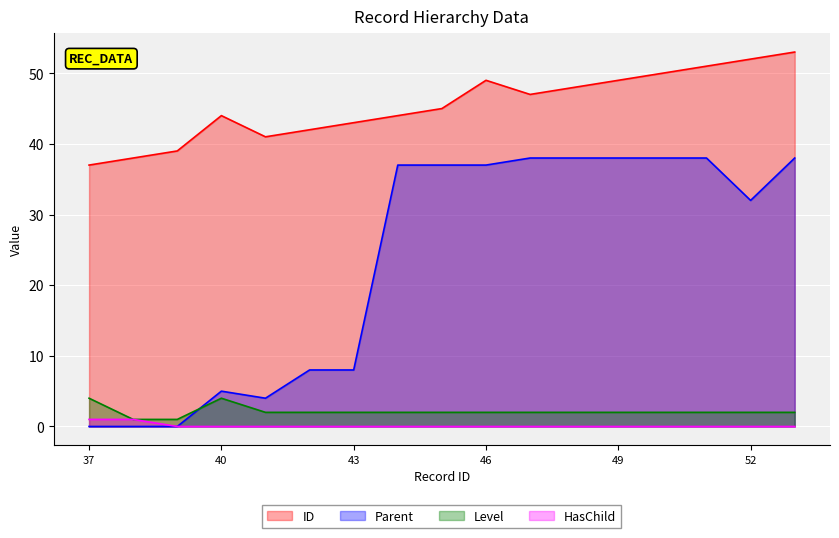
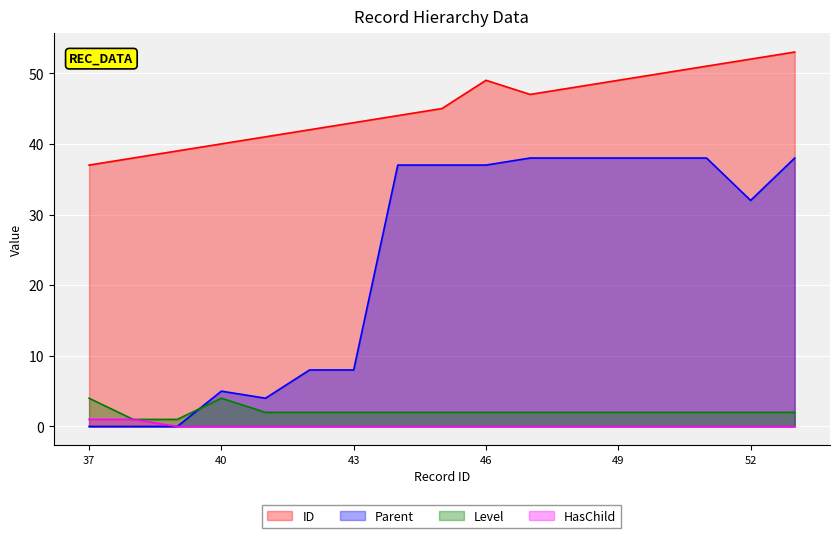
ID, 40: 44 -> 40
